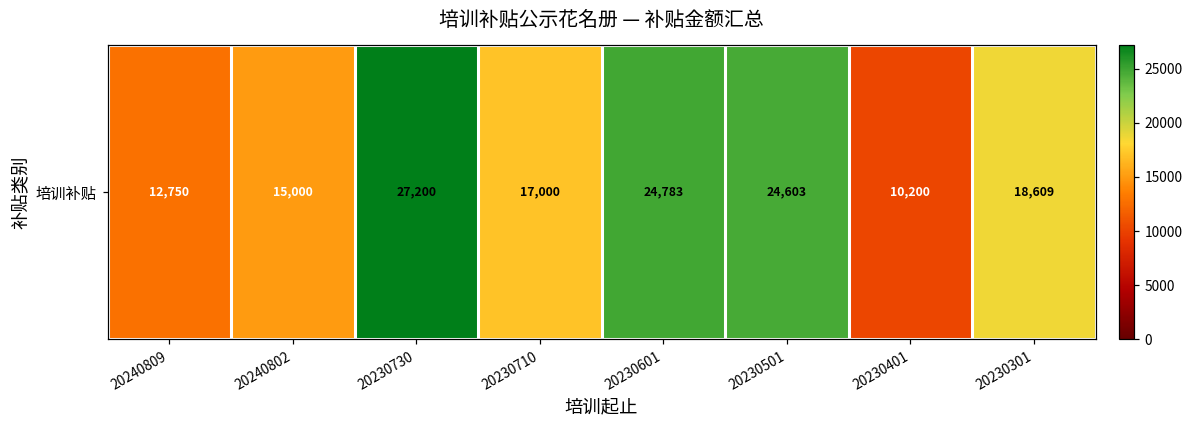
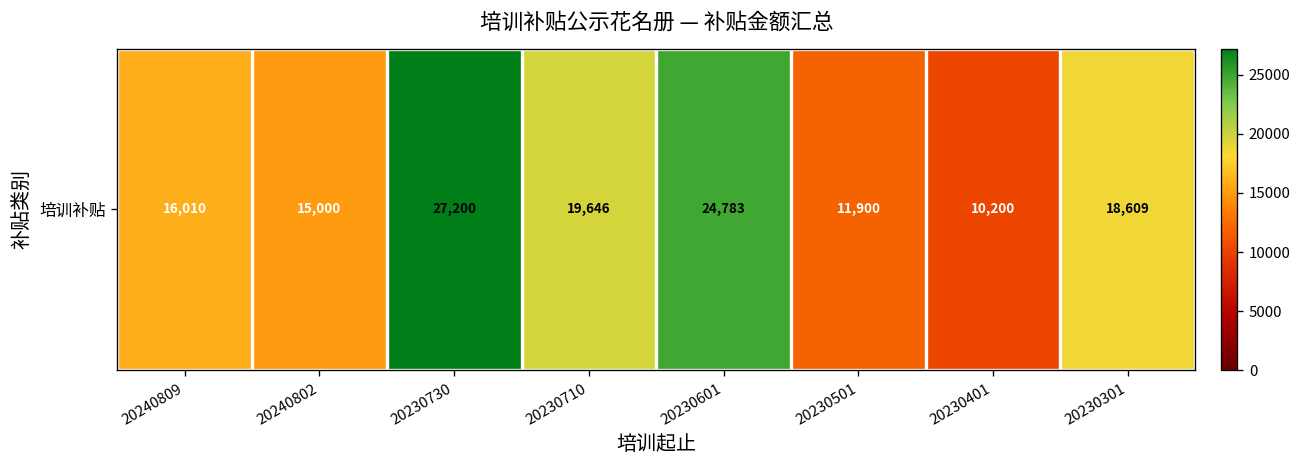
培训补贴, 20240809: 12,750 -> 16,010
培训补贴, 20230710: 17,000 -> 19,646
培训补贴, 20230501: 24,603 -> 11,900
